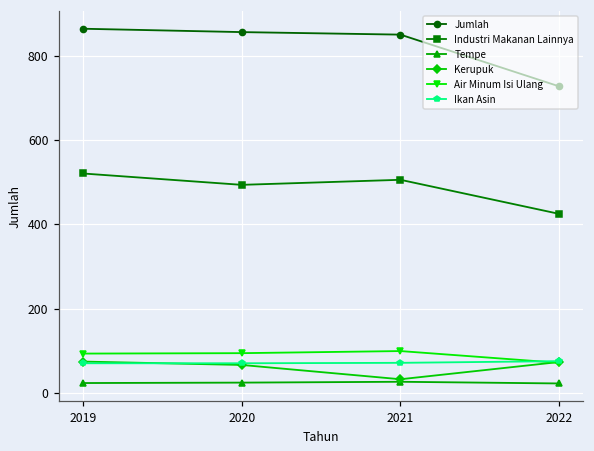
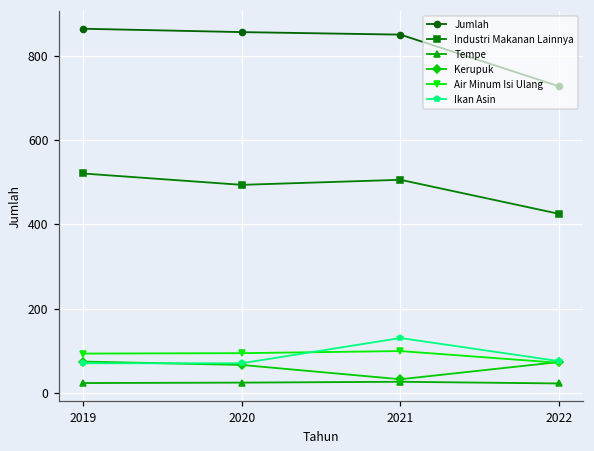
Ikan Asin, 2021: 70 -> 130
